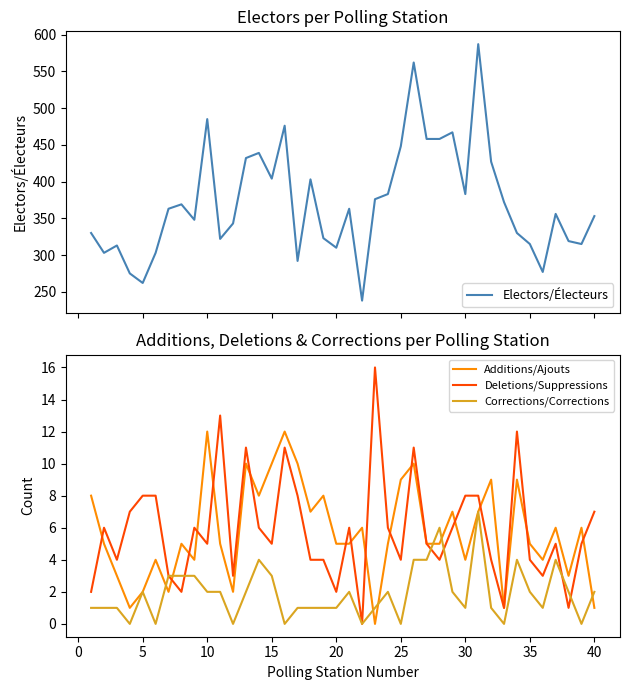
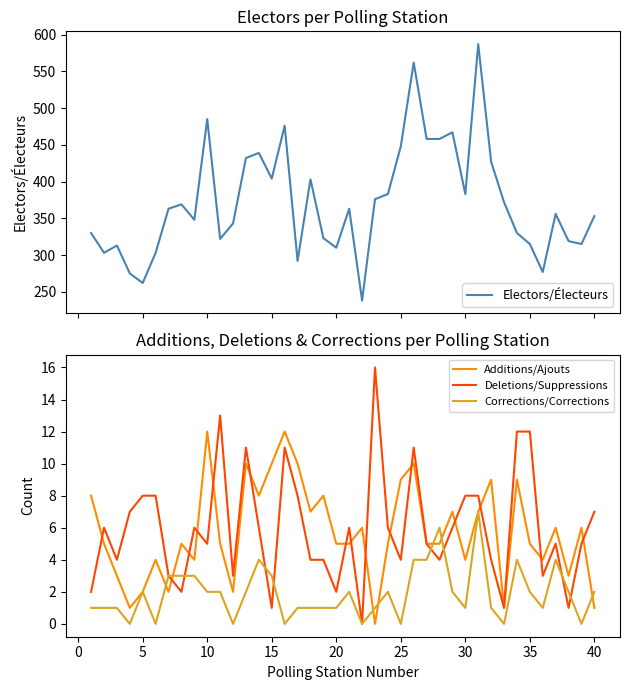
Additions, Deletions & Corrections per Polling Station, Deletions/Suppressions, 15: 5 -> 1
Additions, Deletions & Corrections per Polling Station, Deletions/Suppressions, 35: 4 -> 12
